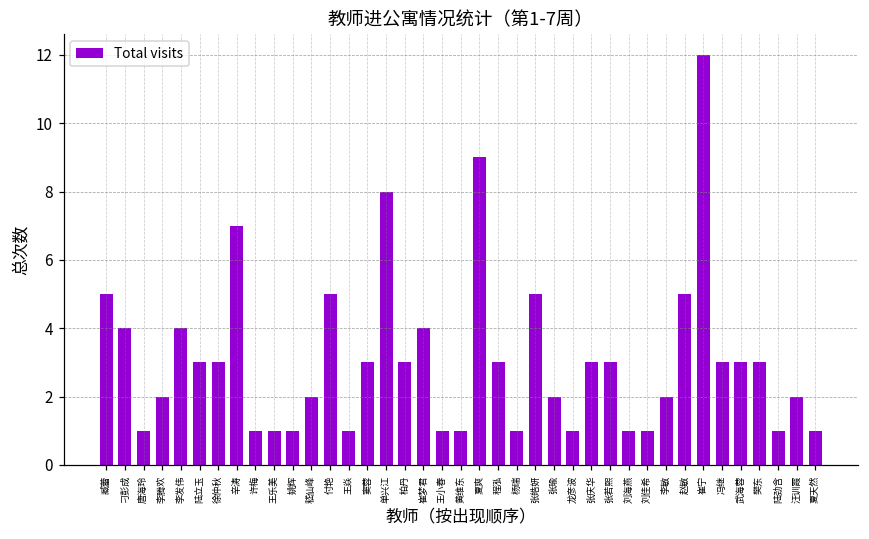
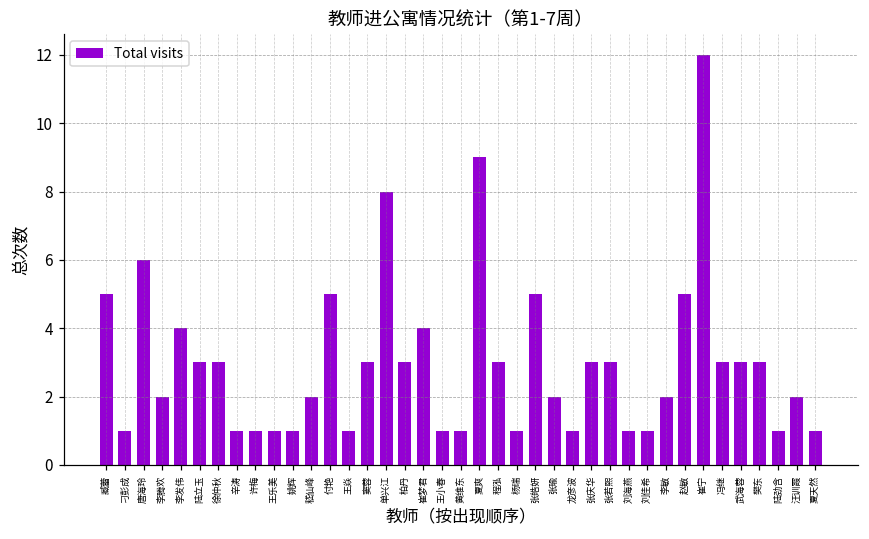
刁彭成: 4 -> 1
唐海玲: 1 -> 6
辛涛: 7 -> 1
